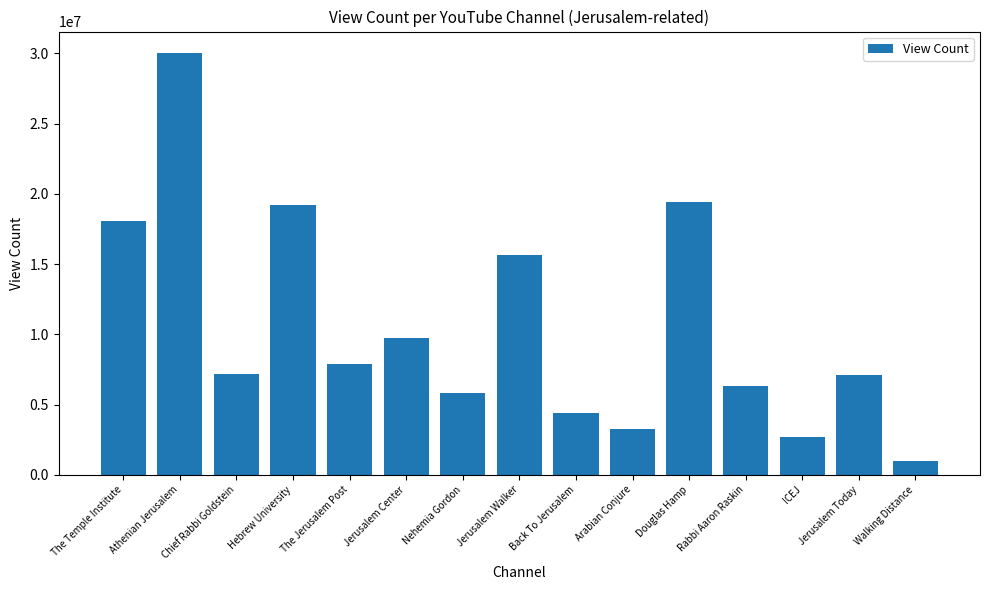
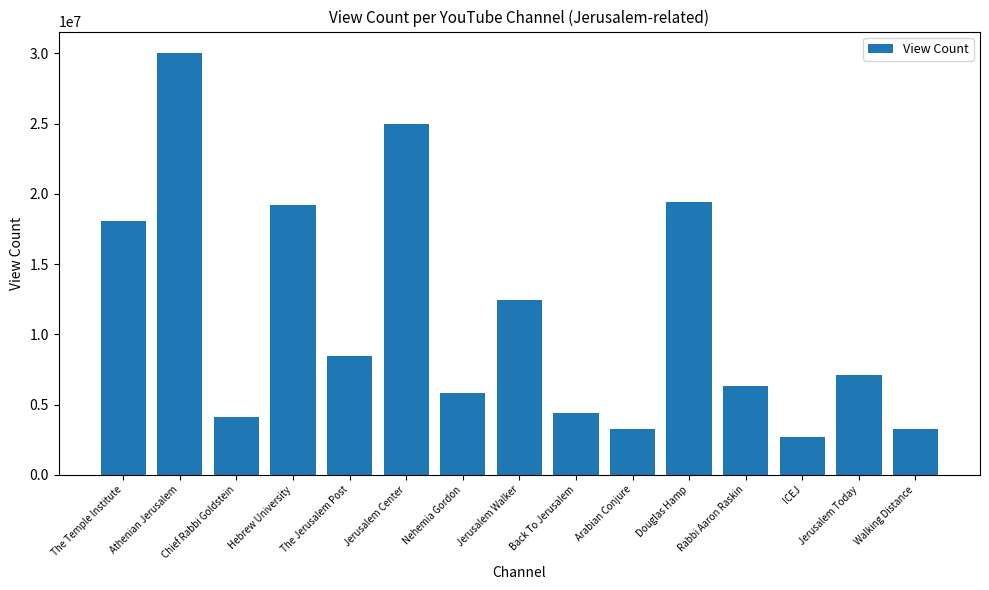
Chief Rabbi Goldstein: 7200000 -> 4100000
The Jerusalem Post: 7900000 -> 8500000
Jerusalem Center: 9800000 -> 25000000
Jerusalem Walker: 15700000 -> 12500000
Walking Distance: 1000000 -> 3200000
